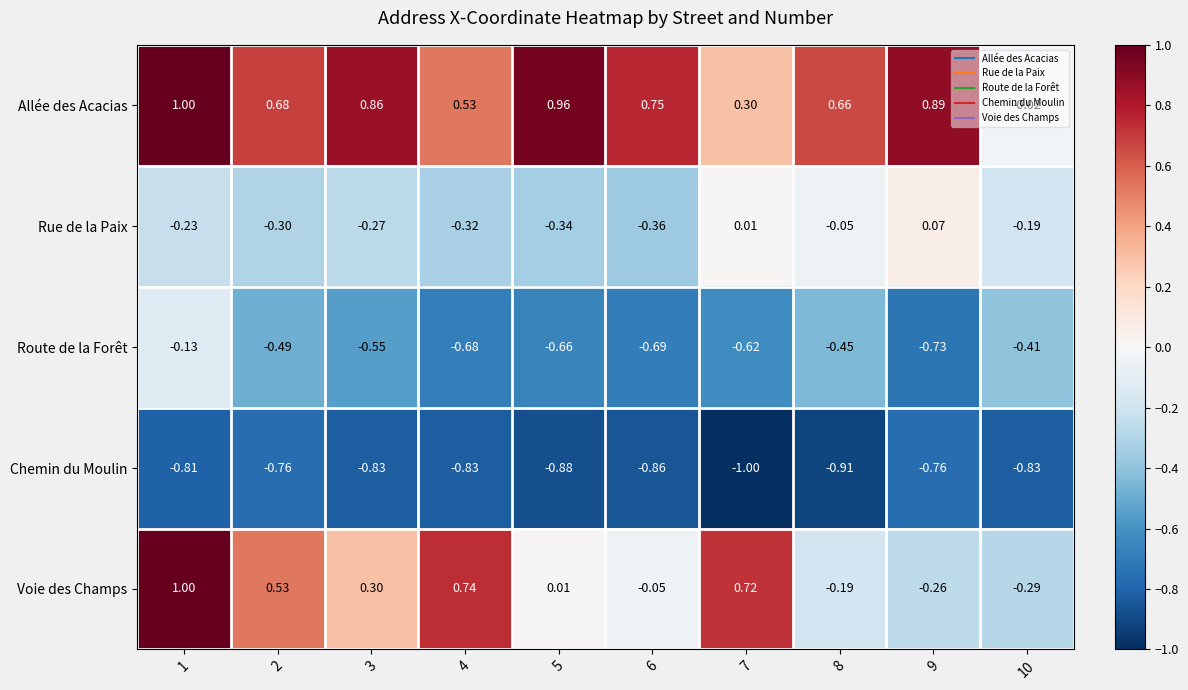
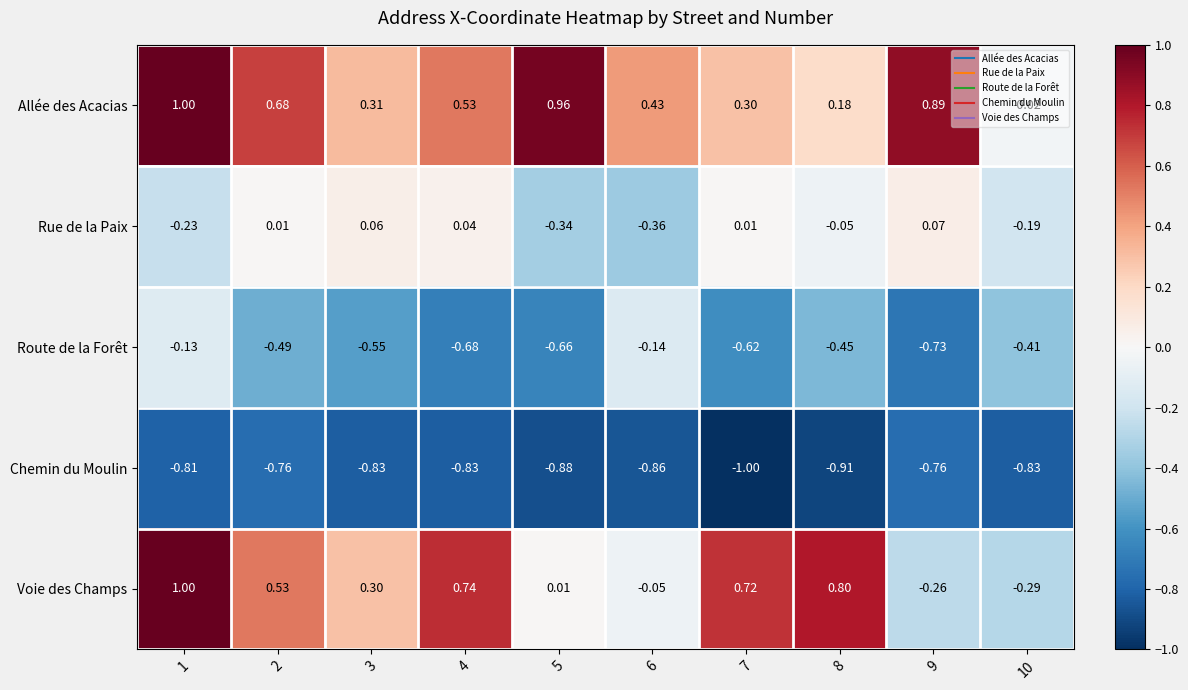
Allée des Acacias, 3: 0.86 -> 0.31
Allée des Acacias, 6: 0.75 -> 0.43
Allée des Acacias, 8: 0.66 -> 0.18
Rue de la Paix, 2: -0.30 -> 0.01
Rue de la Paix, 3: -0.27 -> 0.06
Rue de la Paix, 4: -0.32 -> 0.04
Route de la Forêt, 6: -0.69 -> -0.14
Voie des Champs, 8: -0.19 -> 0.80
